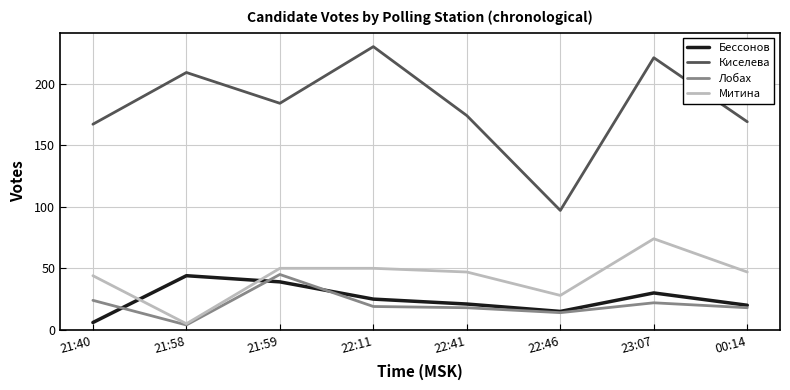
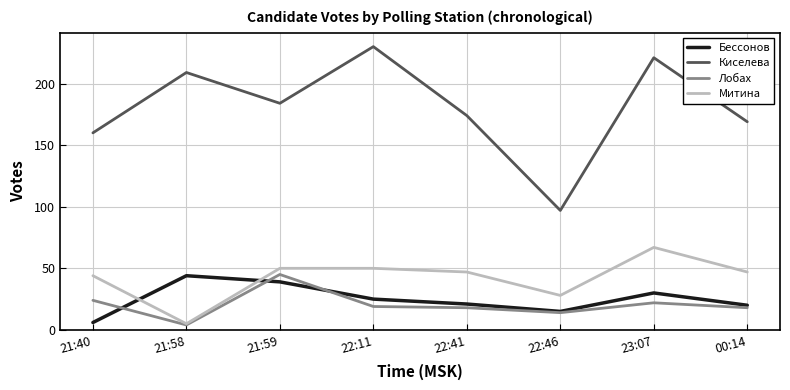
Киселева, 21:40: 167 -> 160
Митина, 23:07: 74 -> 67
